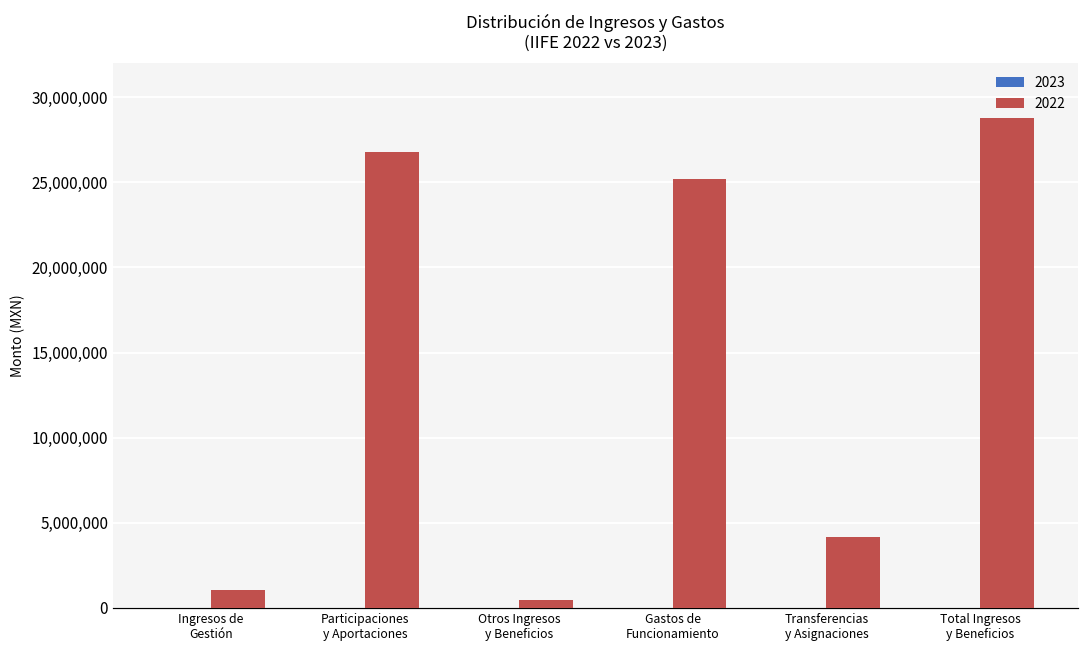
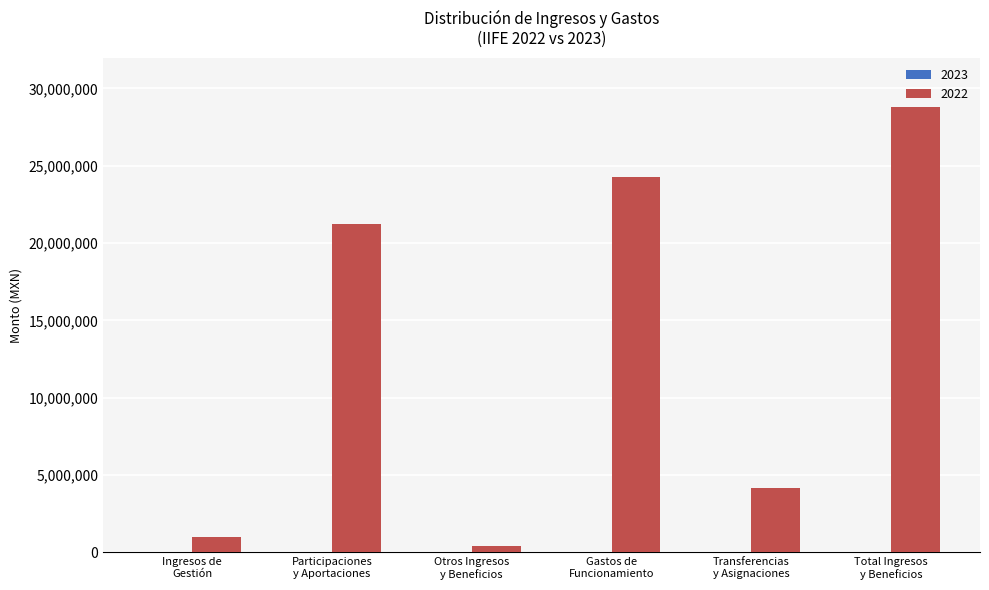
2022, Participaciones y Aportaciones: 26,800,000 -> 21,200,000
2022, Gastos de Funcionamiento: 25,200,000 -> 24,300,000
